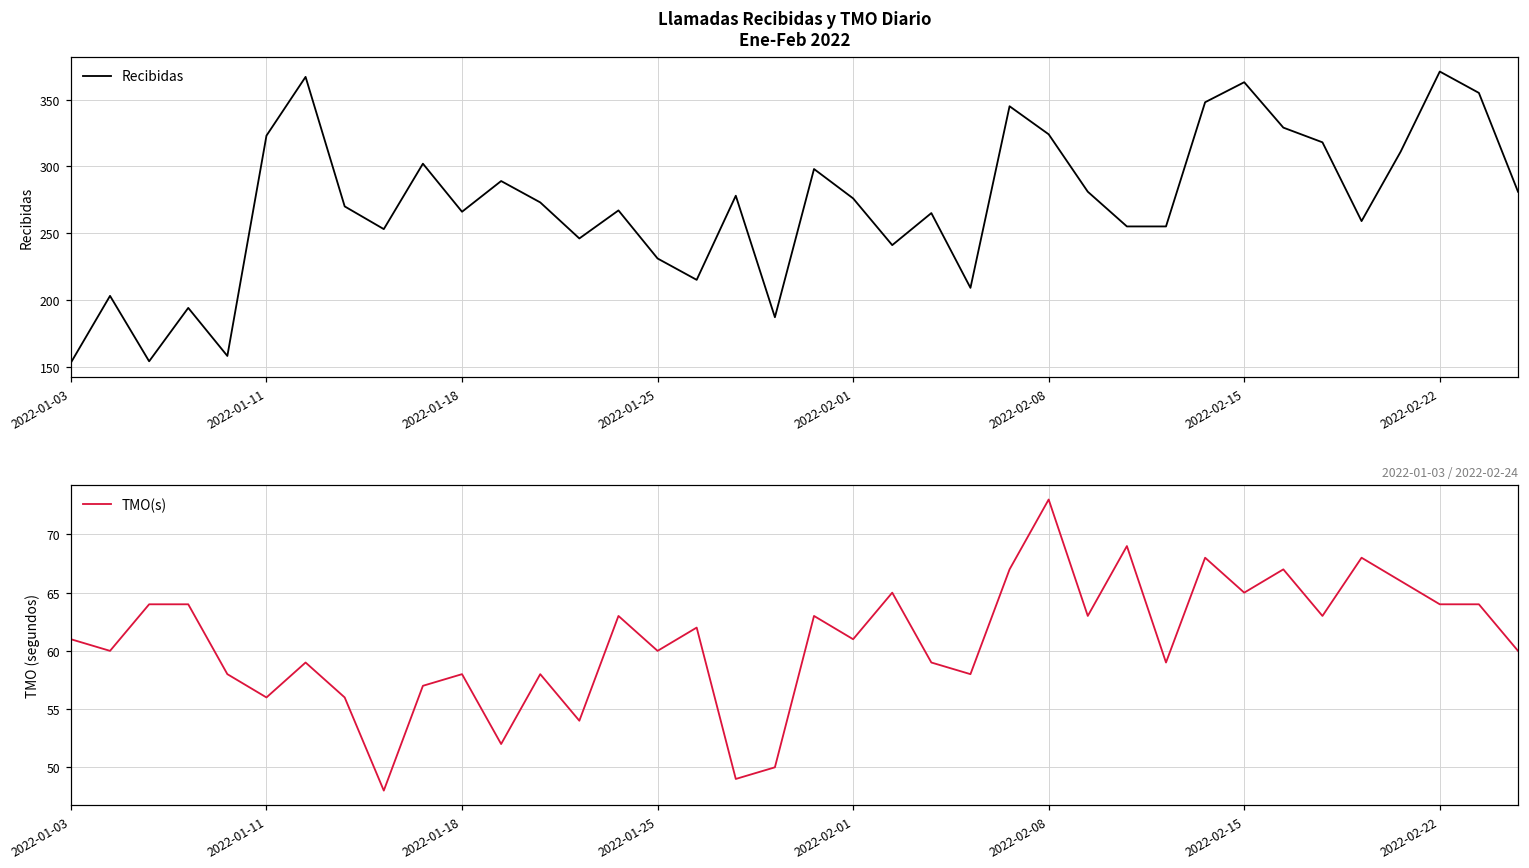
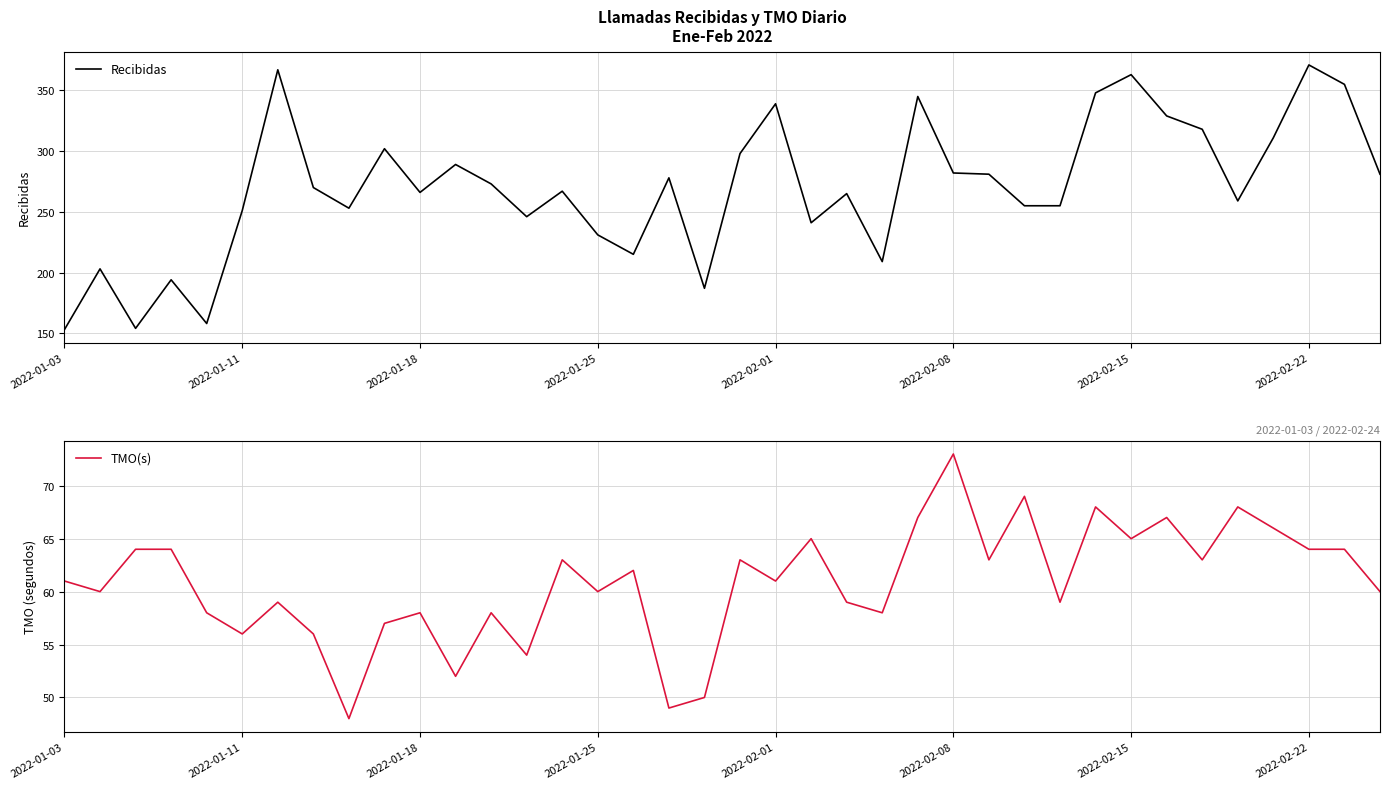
Llamadas Recibidas y TMO Diario Ene-Feb 2022, 2022-01-11: 323 -> 251
Llamadas Recibidas y TMO Diario Ene-Feb 2022, 2022-02-01: 276 -> 339
Llamadas Recibidas y TMO Diario Ene-Feb 2022, 2022-02-08: 324 -> 282
